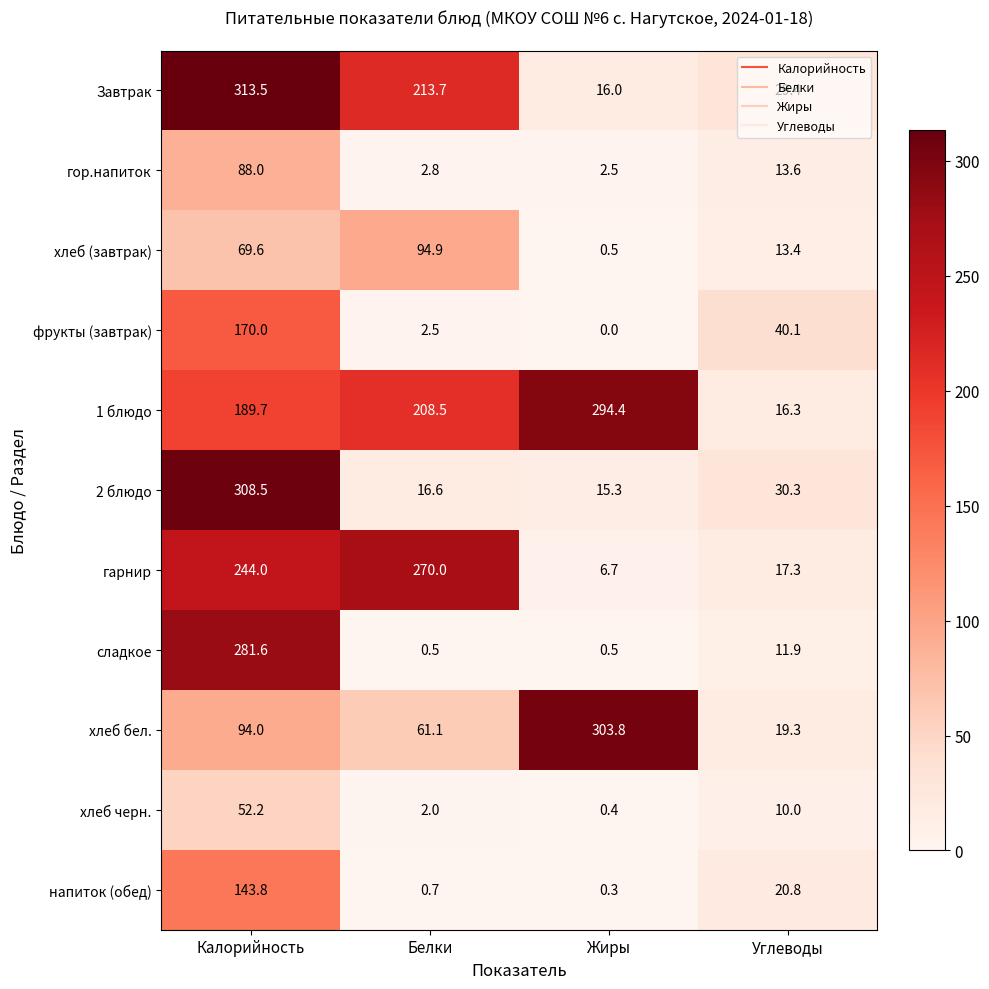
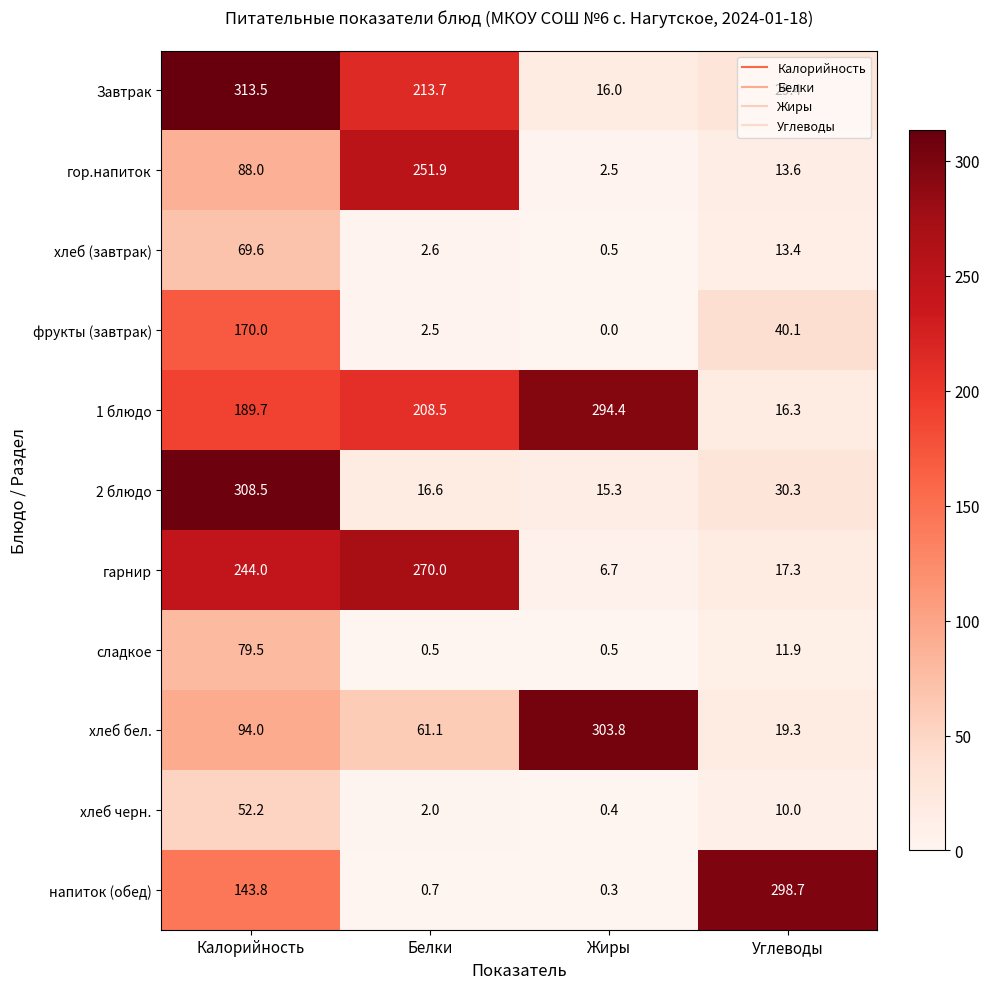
гор.напиток, Белки: 2.8 -> 251.9
хлеб (завтрак), Белки: 94.9 -> 2.6
сладкое, Калорийность: 281.6 -> 79.5
напиток (обед), Углеводы: 20.8 -> 298.7
